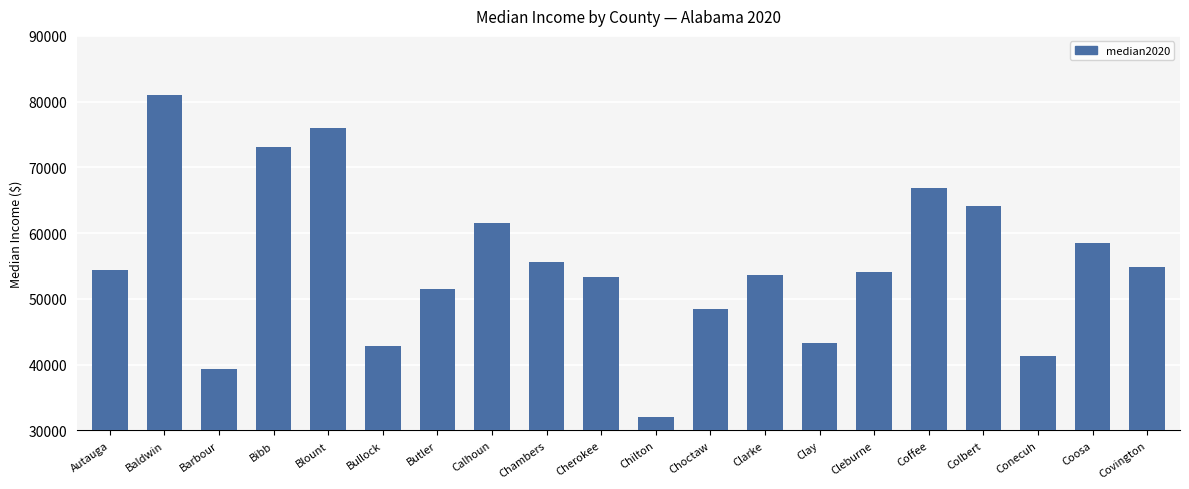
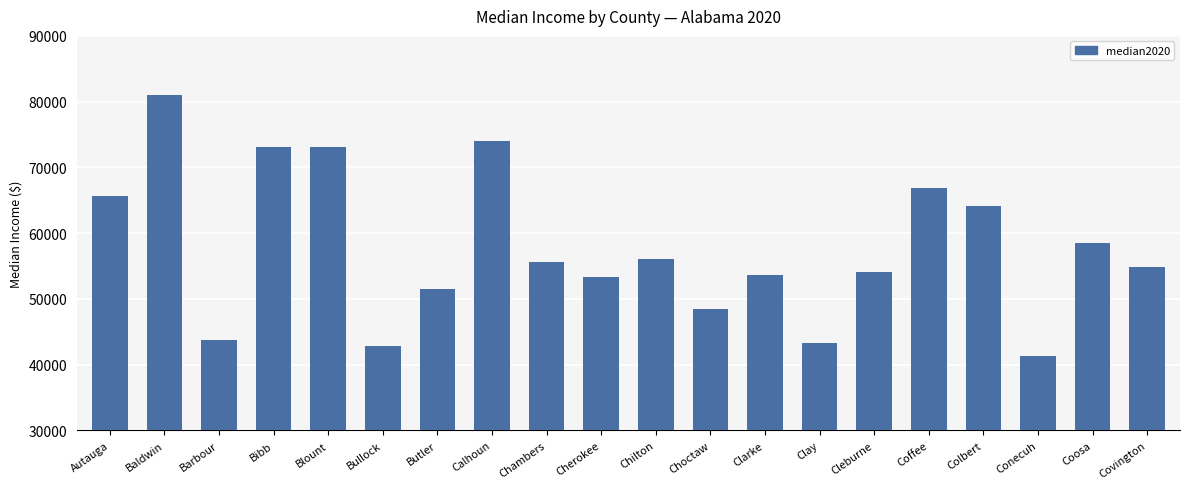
Autauga: 54000 -> 66000
Barbour: 39000 -> 44000
Blount: 76000 -> 73000
Calhoun: 62000 -> 74000
Chilton: 32000 -> 56000
